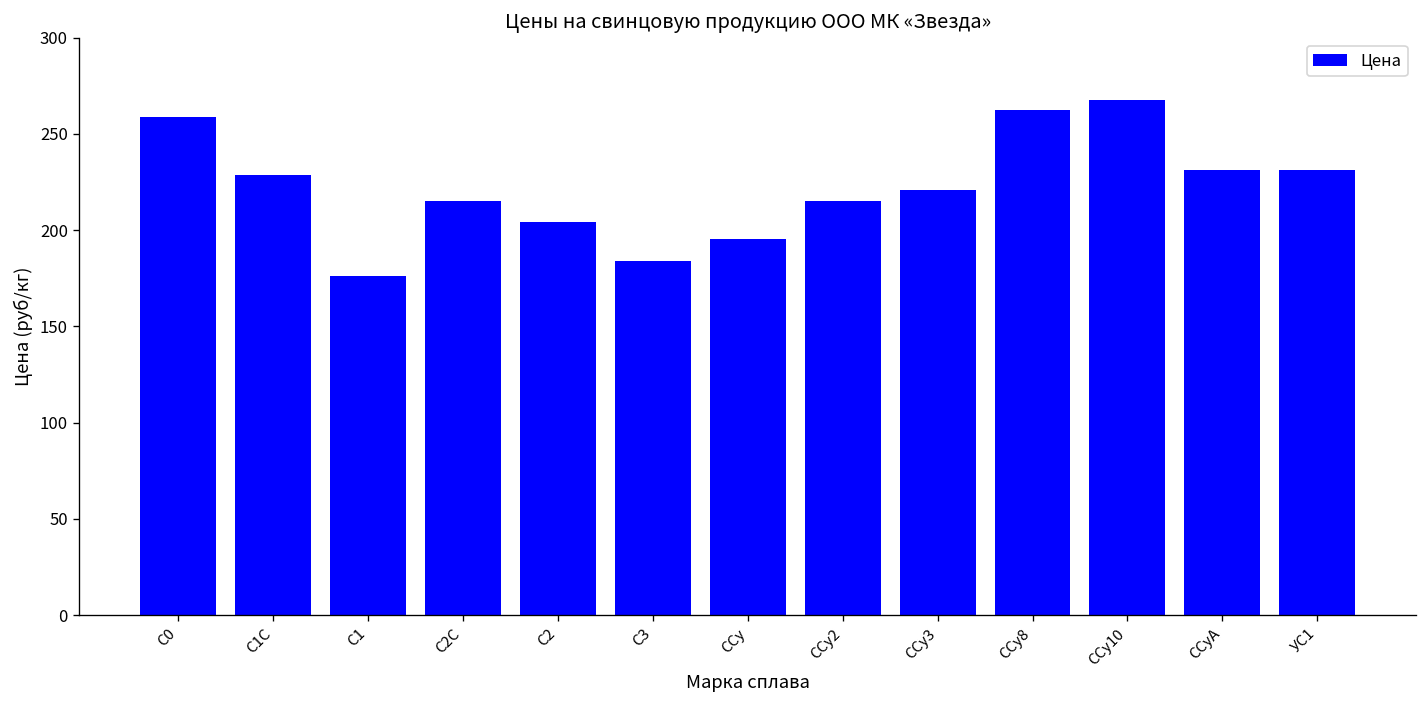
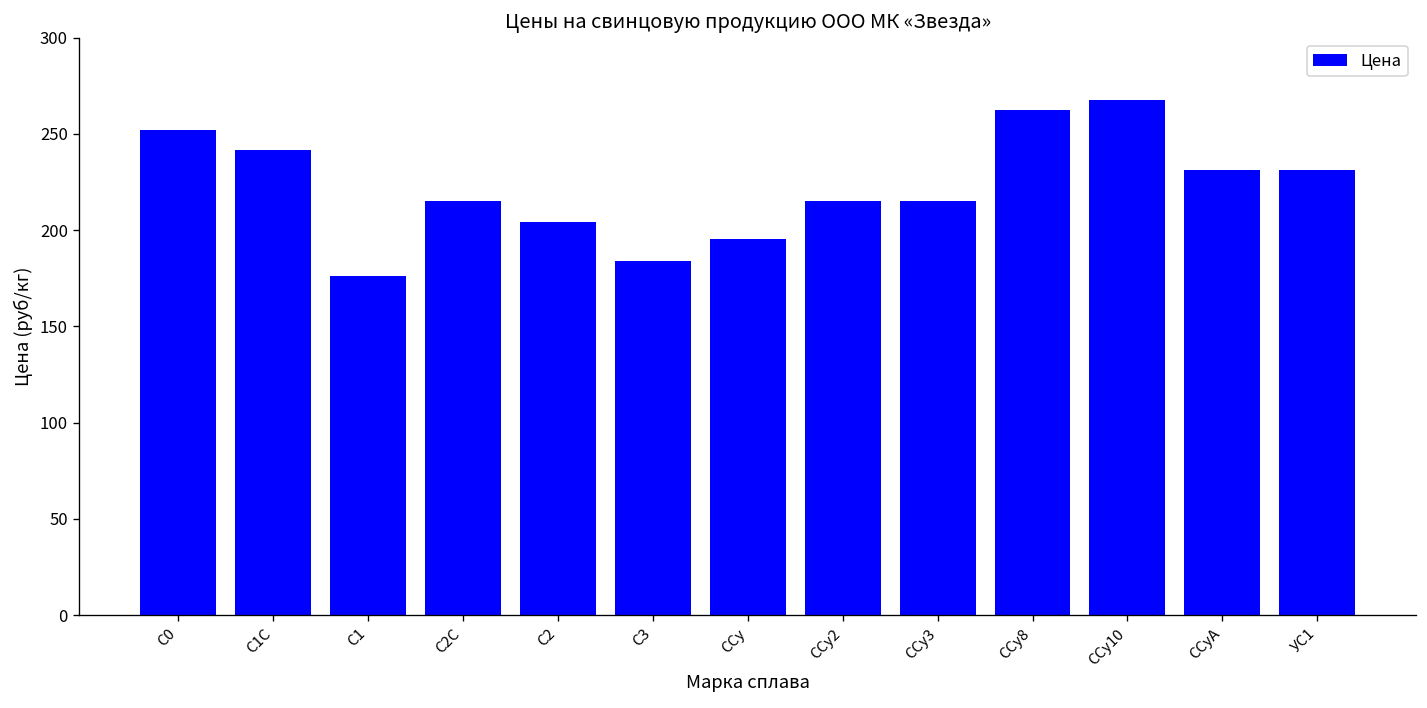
С0: 259 -> 252
С1С: 229 -> 242
ССу3: 221 -> 215
